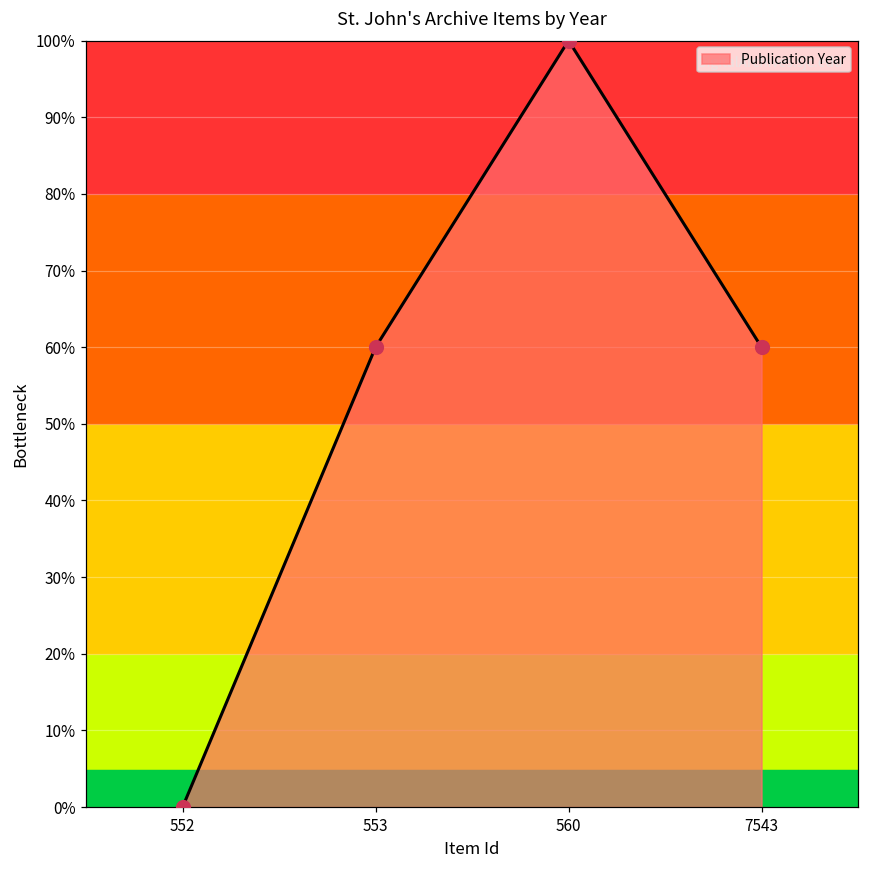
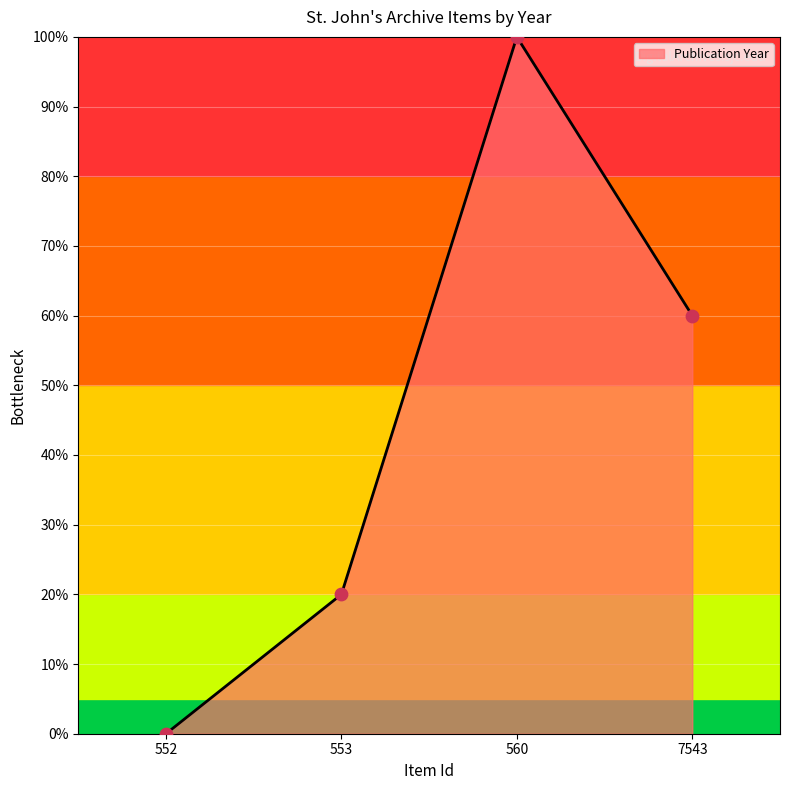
553: 60% -> 20%
